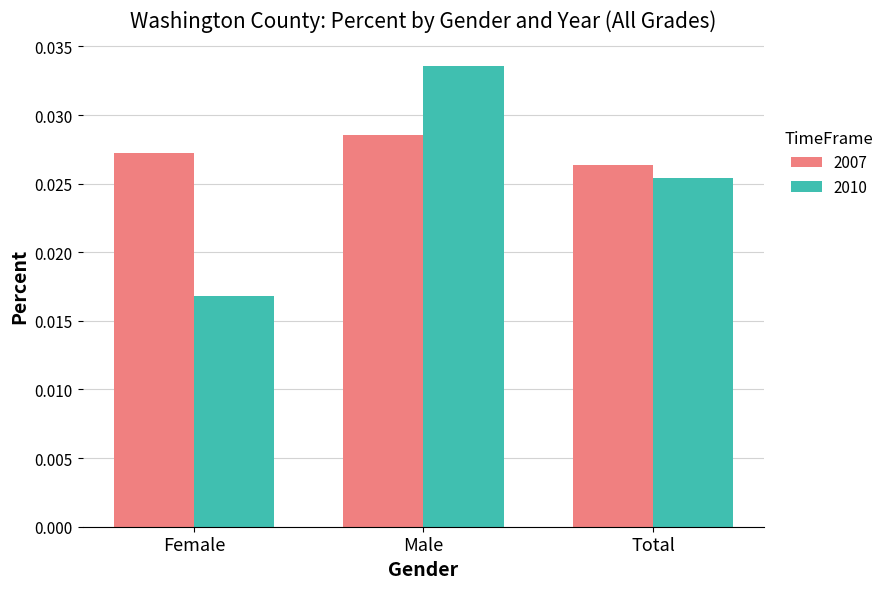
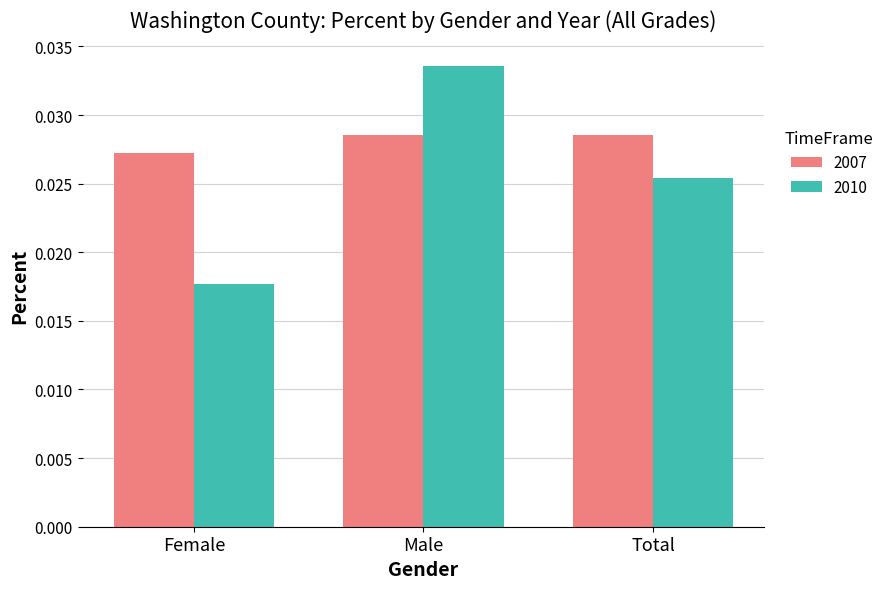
2010, Female: 0.0168 -> 0.0177
2007, Total: 0.0264 -> 0.0285
